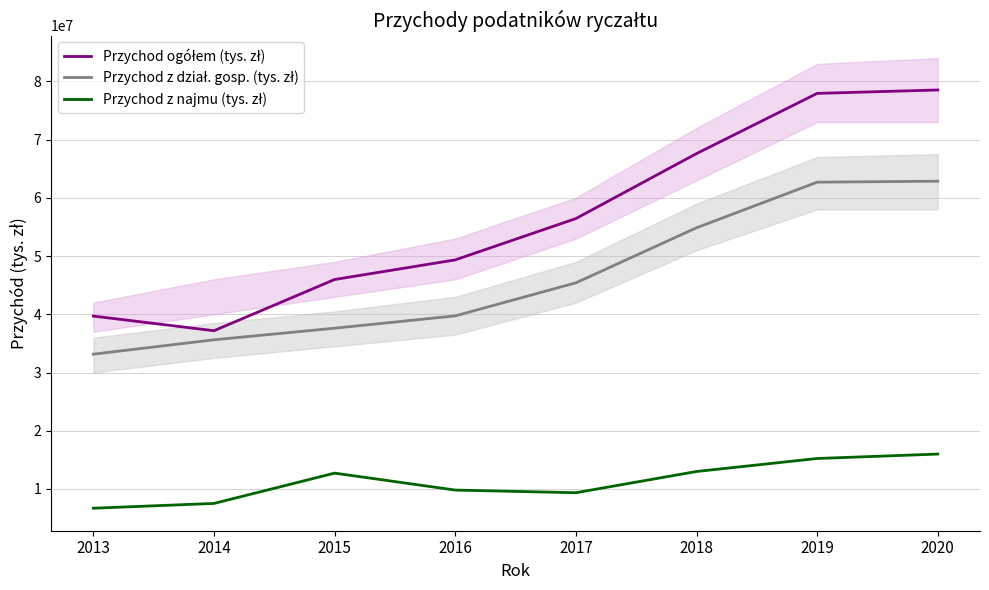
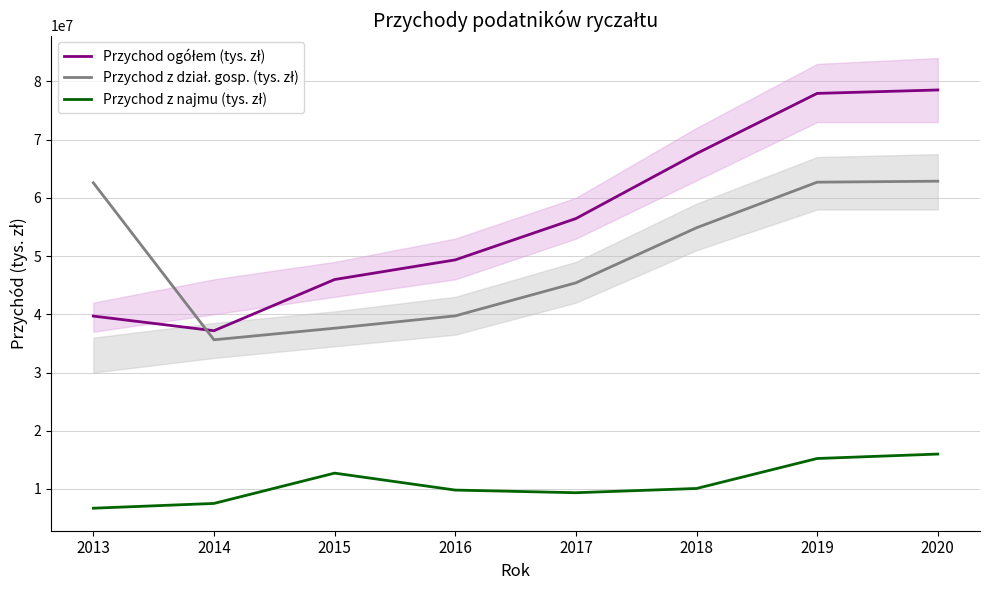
Przychod z dział. gosp. (tys. zł), 2013: 33000000 -> 63000000
Przychod z najmu (tys. zł), 2018: 13000000 -> 10000000
